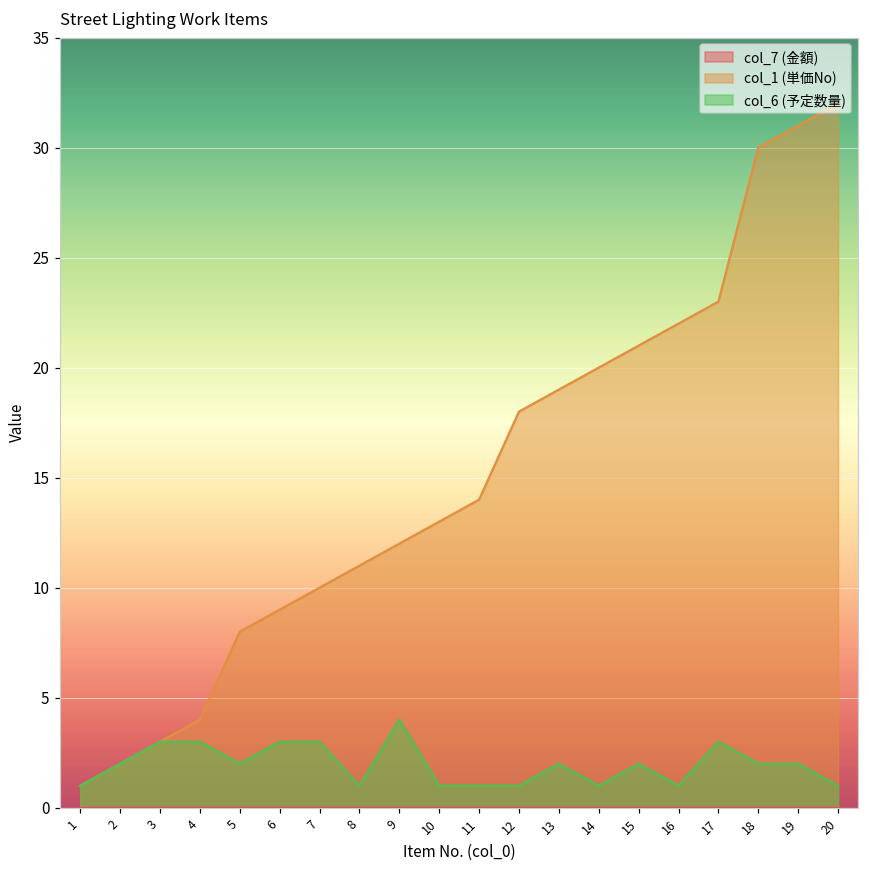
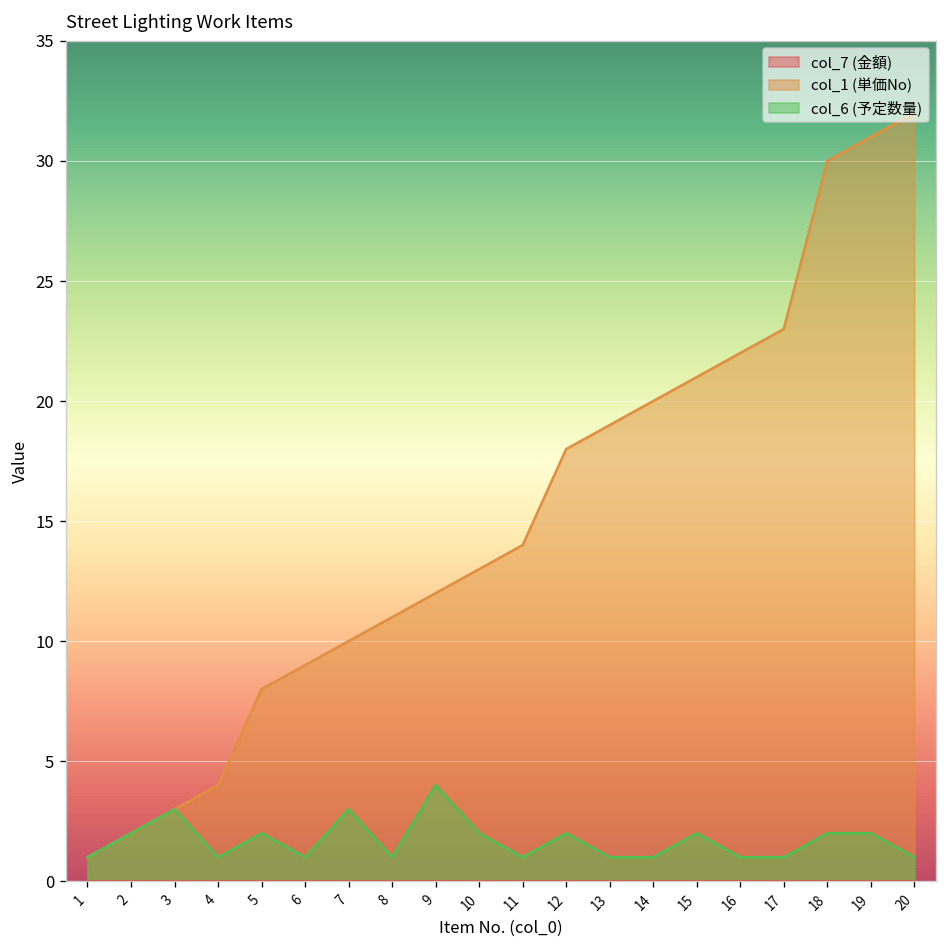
col_6 (予定数量), 4: 3 -> 1
col_6 (予定数量), 6: 3 -> 1
col_6 (予定数量), 10: 1 -> 2
col_6 (予定数量), 12: 1 -> 2
col_6 (予定数量), 13: 2 -> 1
col_6 (予定数量), 17: 3 -> 1
